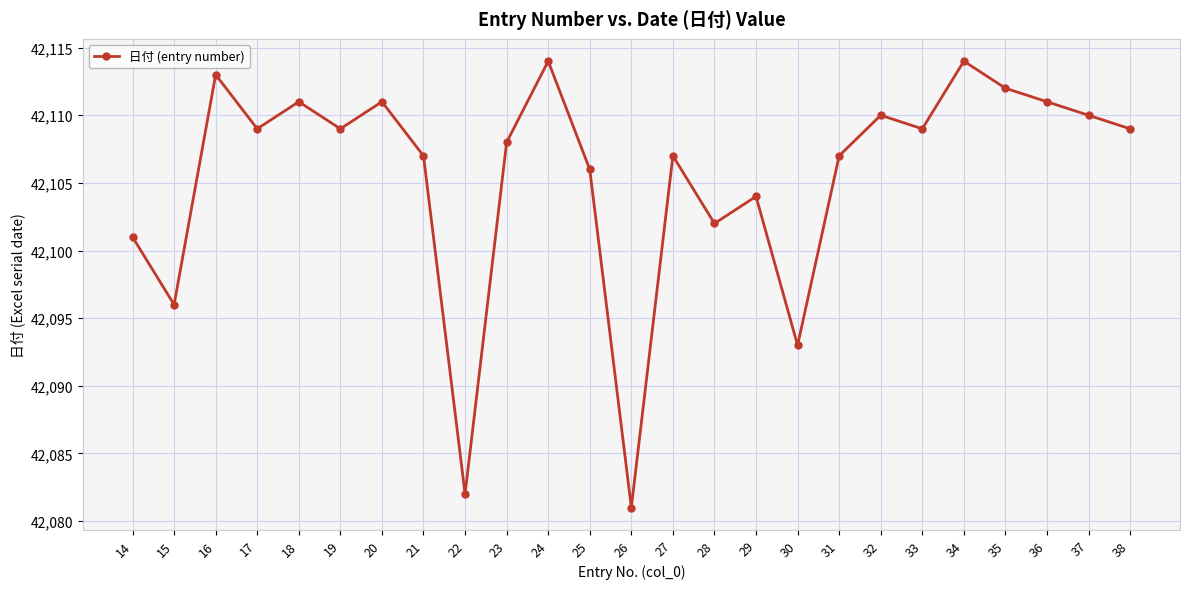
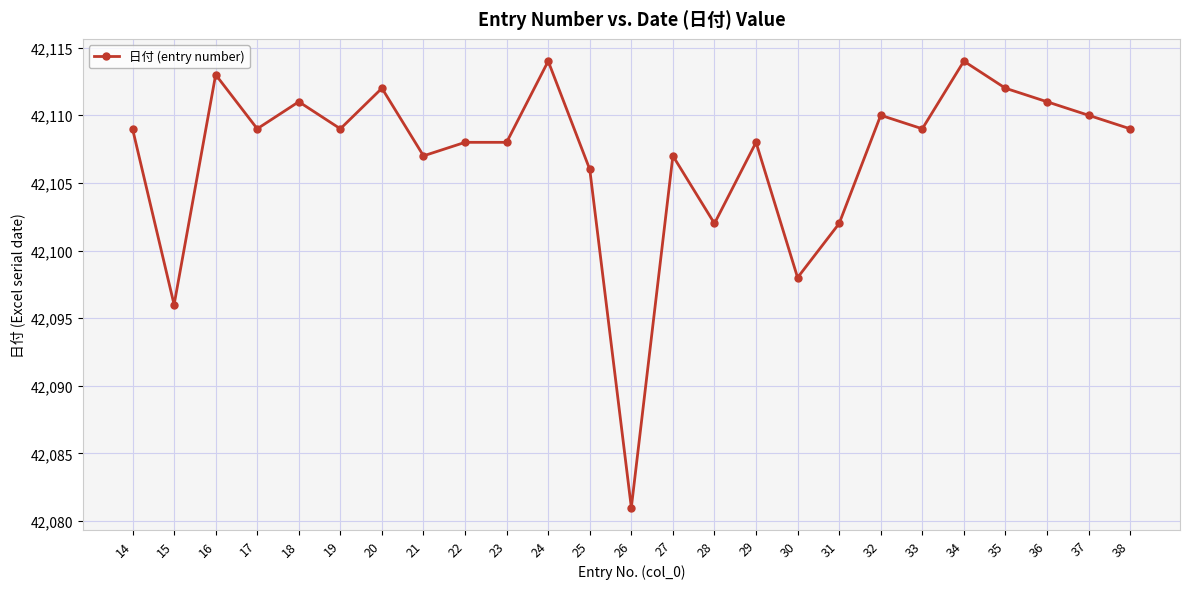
14: 42,101 -> 42,109
20: 42,111 -> 42,112
22: 42,082 -> 42,108
29: 42,104 -> 42,108
30: 42,093 -> 42,098
31: 42,107 -> 42,102
